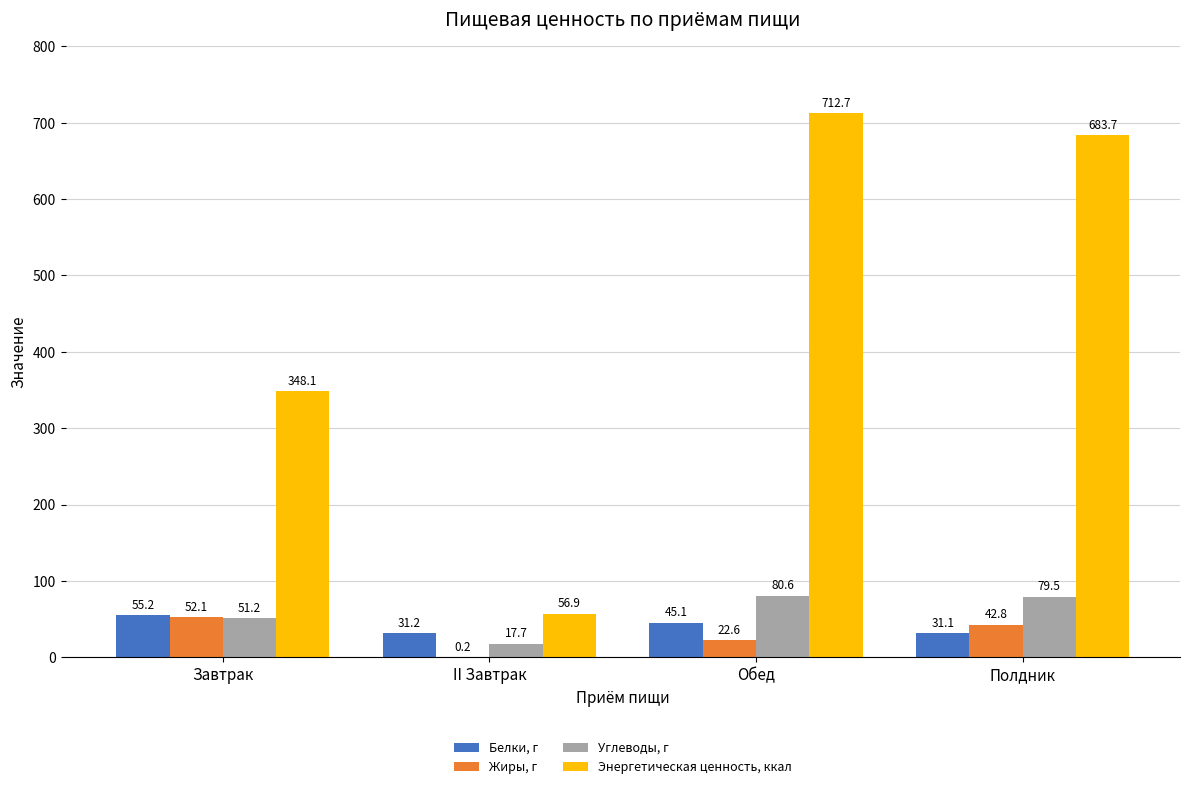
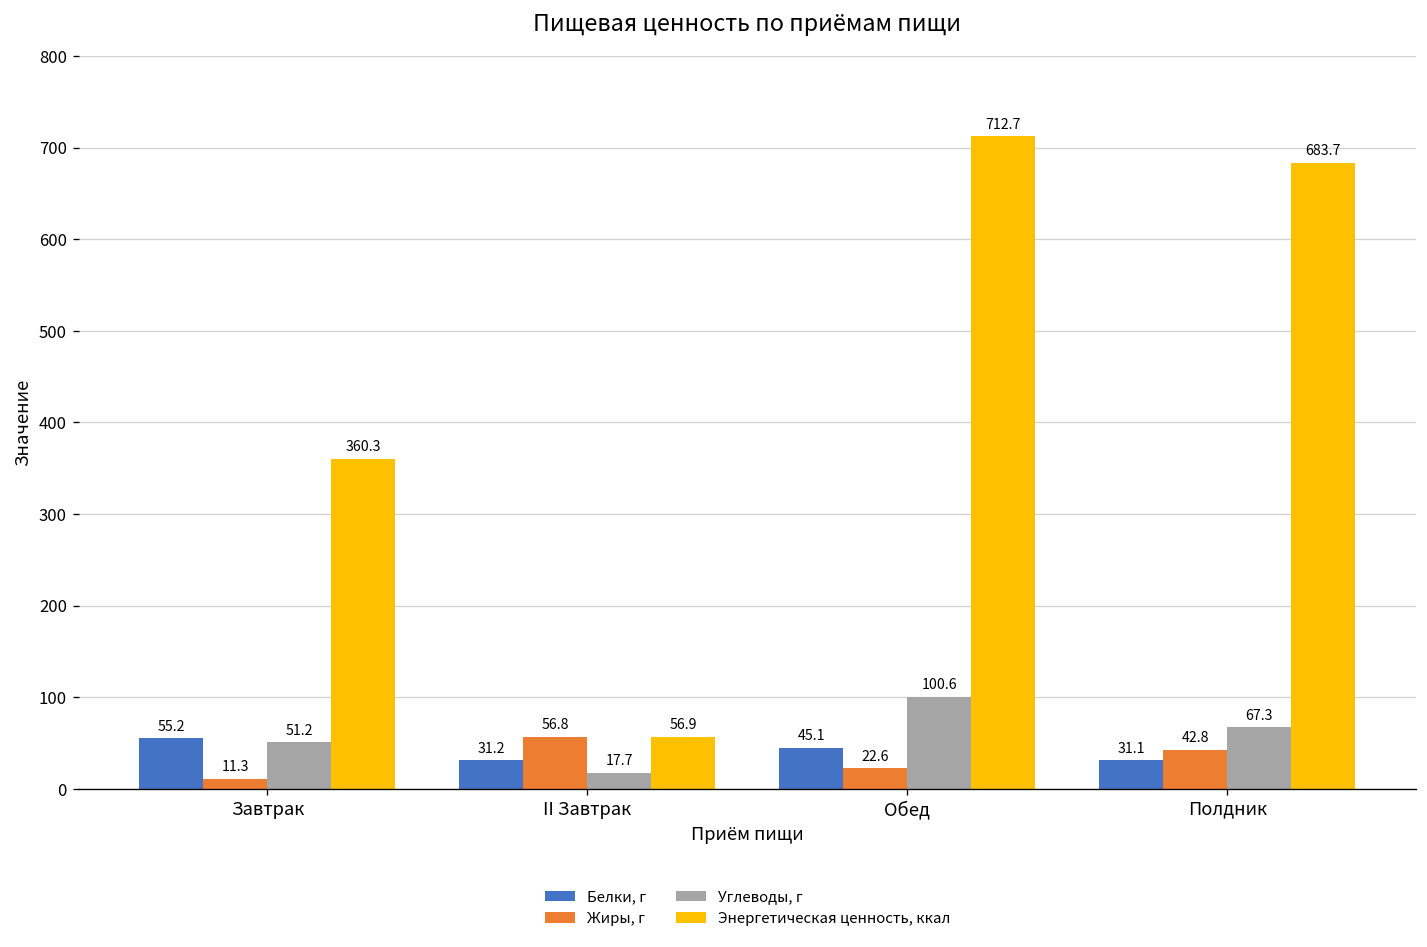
Жиры, г, Завтрак: 52.1 -> 11.3
Энергетическая ценность, ккал, Завтрак: 348.1 -> 360.3
Жиры, г, II Завтрак: 0.2 -> 56.8
Углеводы, г, Обед: 80.6 -> 100.6
Углеводы, г, Полдник: 79.5 -> 67.3
